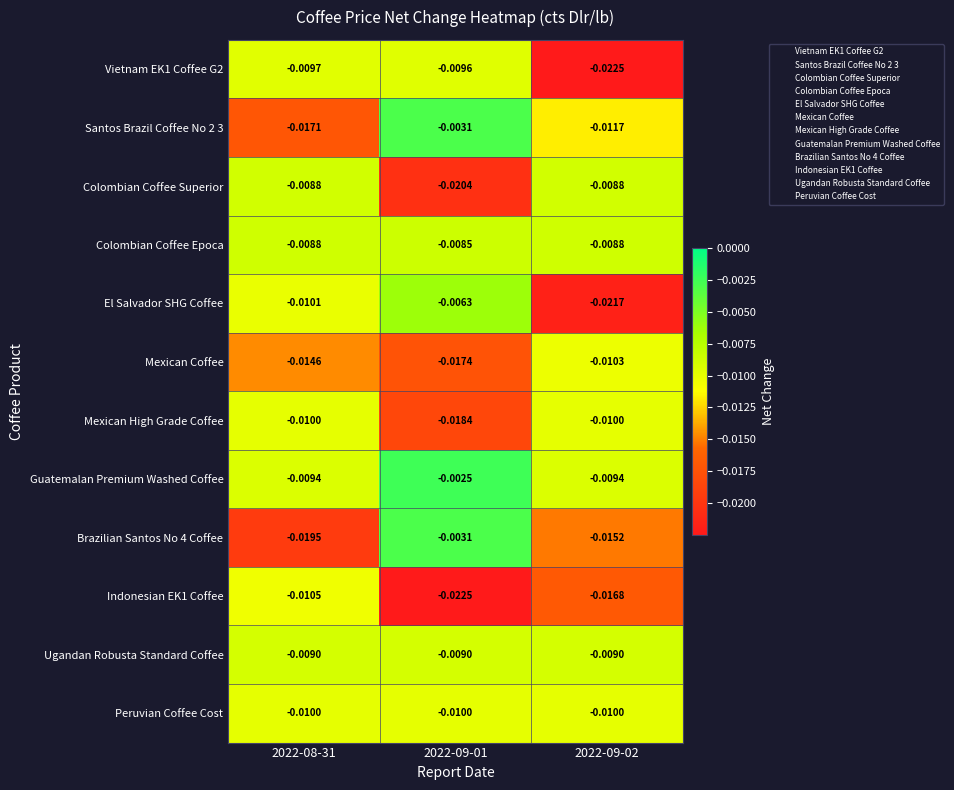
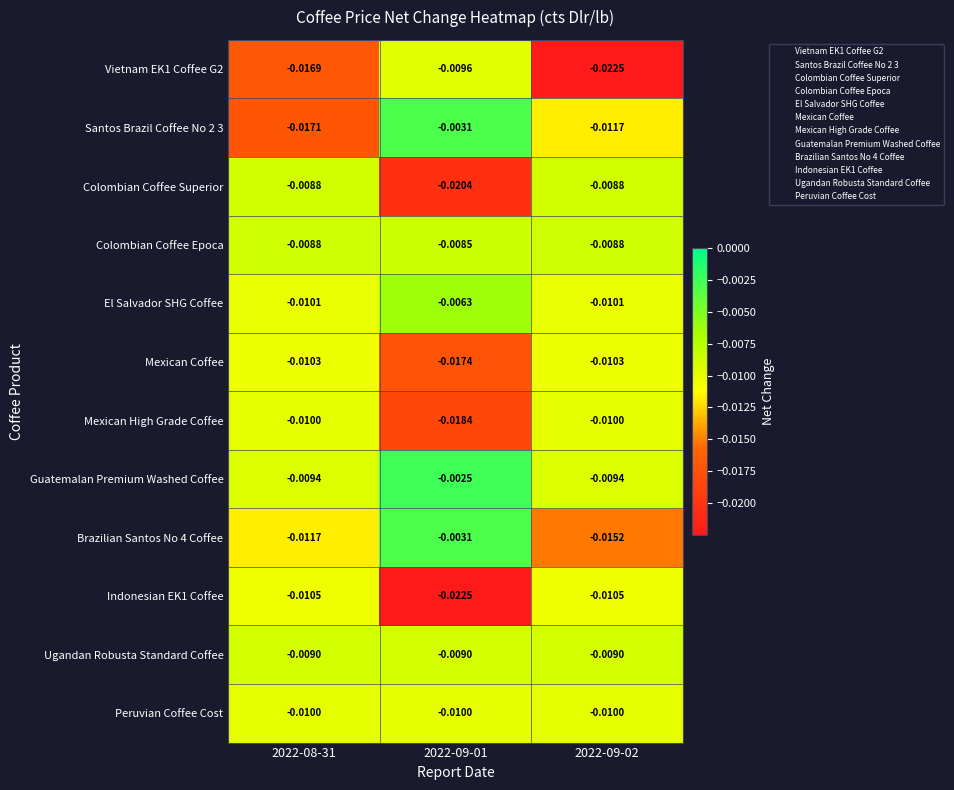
Vietnam EK1 Coffee G2, 2022-08-31: -0.0097 -> -0.0169
El Salvador SHG Coffee, 2022-09-02: -0.0217 -> -0.0101
Mexican Coffee, 2022-08-31: -0.0146 -> -0.0103
Brazilian Santos No 4 Coffee, 2022-08-31: -0.0195 -> -0.0117
Indonesian EK1 Coffee, 2022-09-02: -0.0168 -> -0.0105
